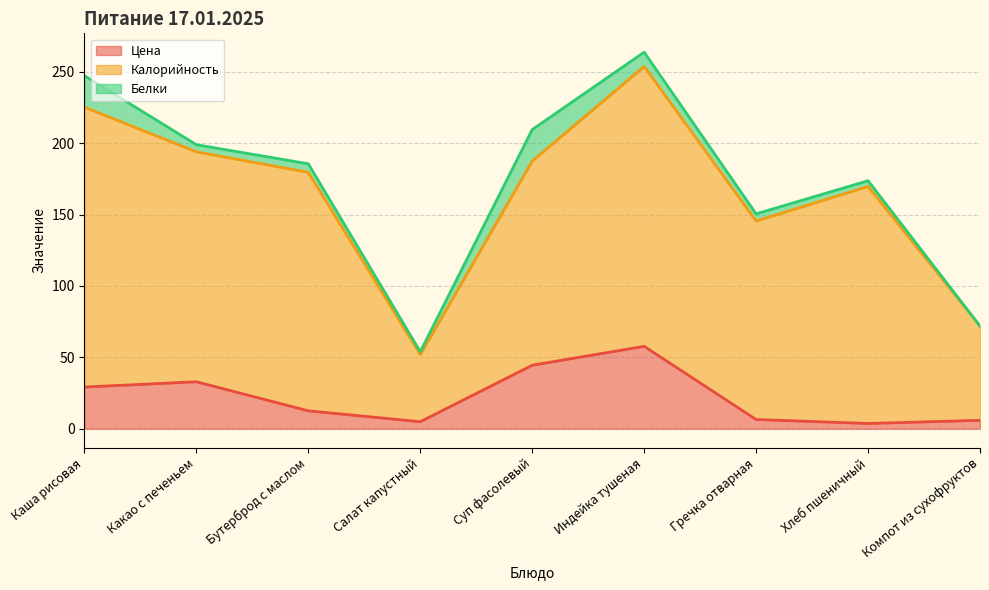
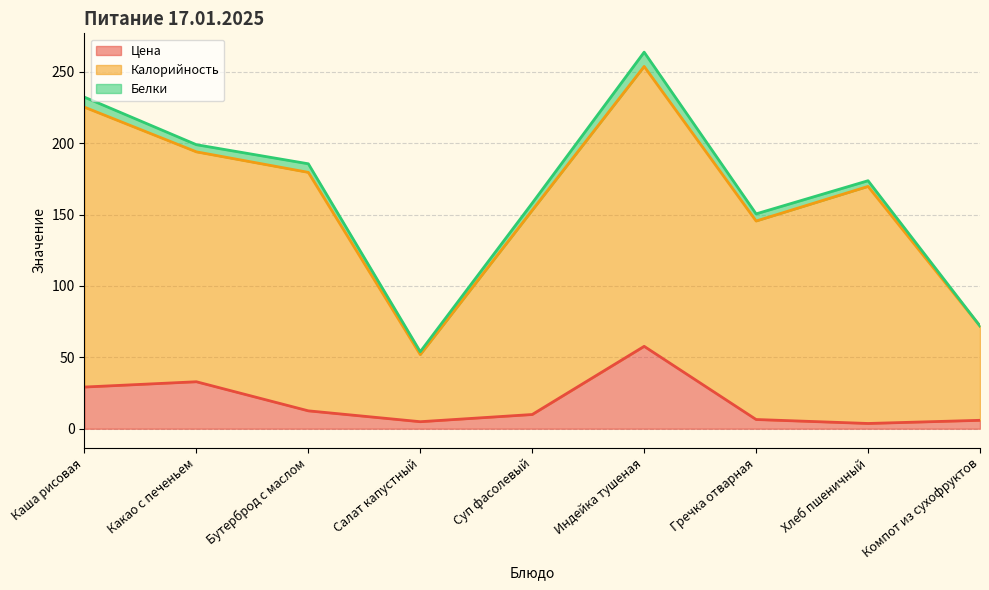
Белки, Каша рисовая: 22 -> 7
Цена, Суп фасолевый: 44 -> 10
Белки, Суп фасолевый: 22 -> 5
